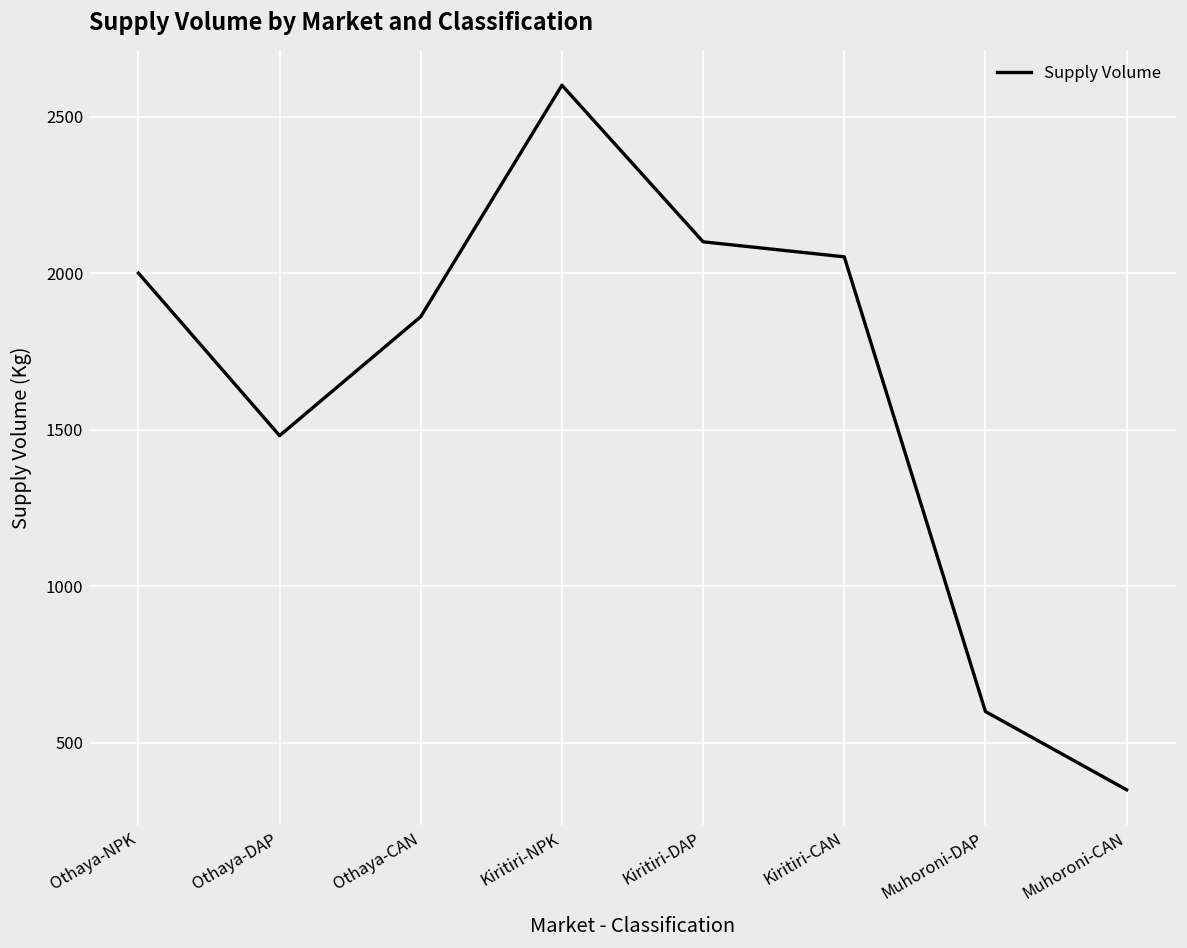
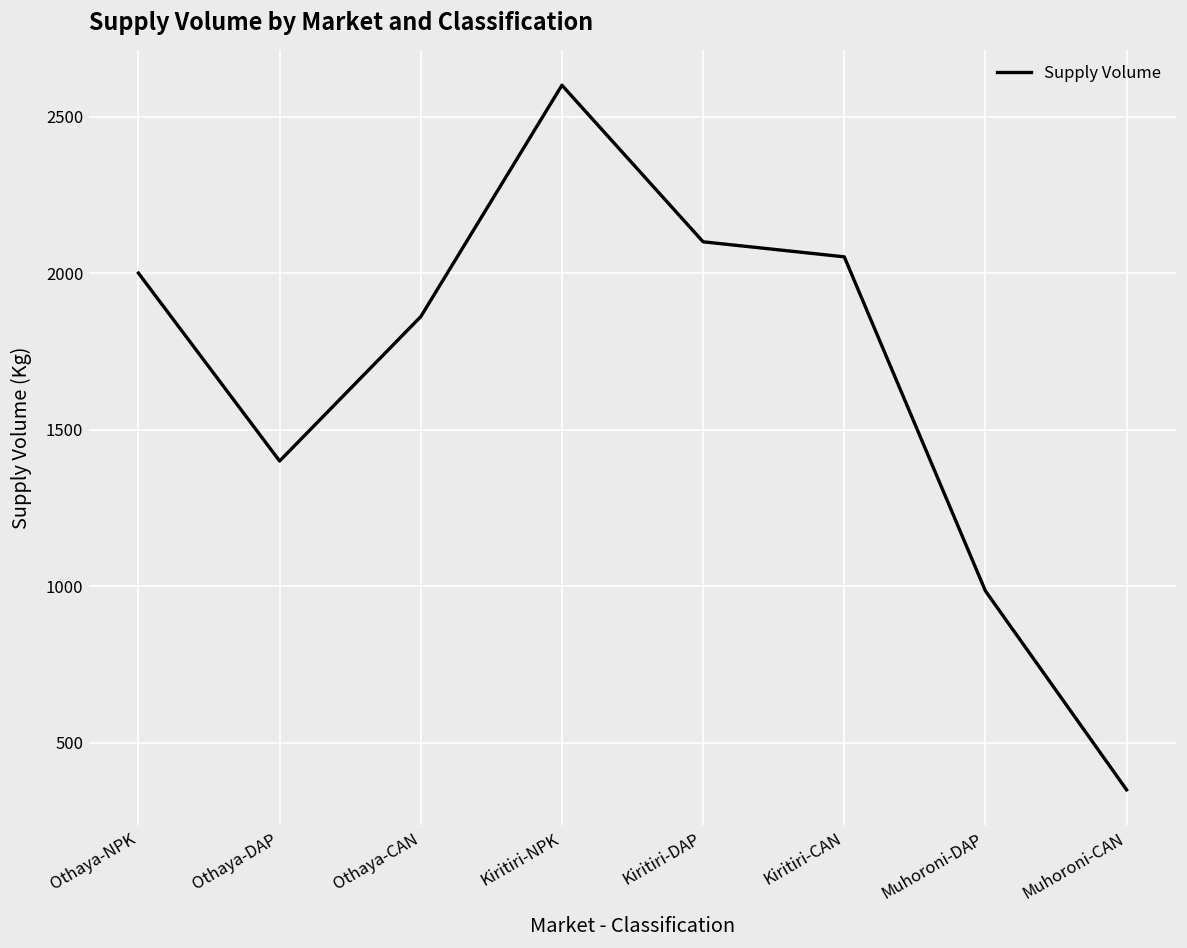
Othaya-DAP: 1480 -> 1400
Muhoroni-DAP: 600 -> 990
